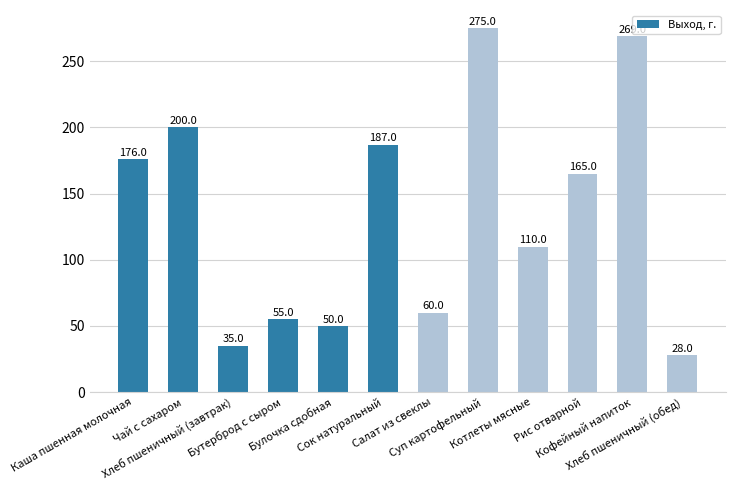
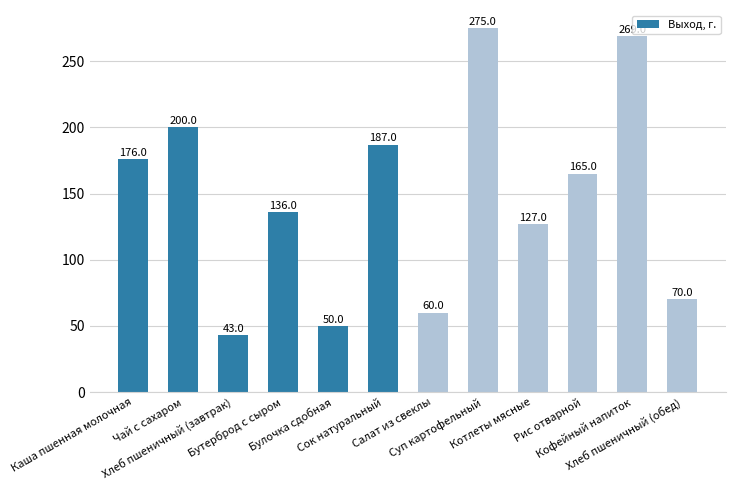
Хлеб пшеничный (завтрак): 35.0 -> 43.0
Бутерброд с сыром: 55.0 -> 136.0
Котлеты мясные: 110.0 -> 127.0
Хлеб пшеничный (обед): 28.0 -> 70.0
